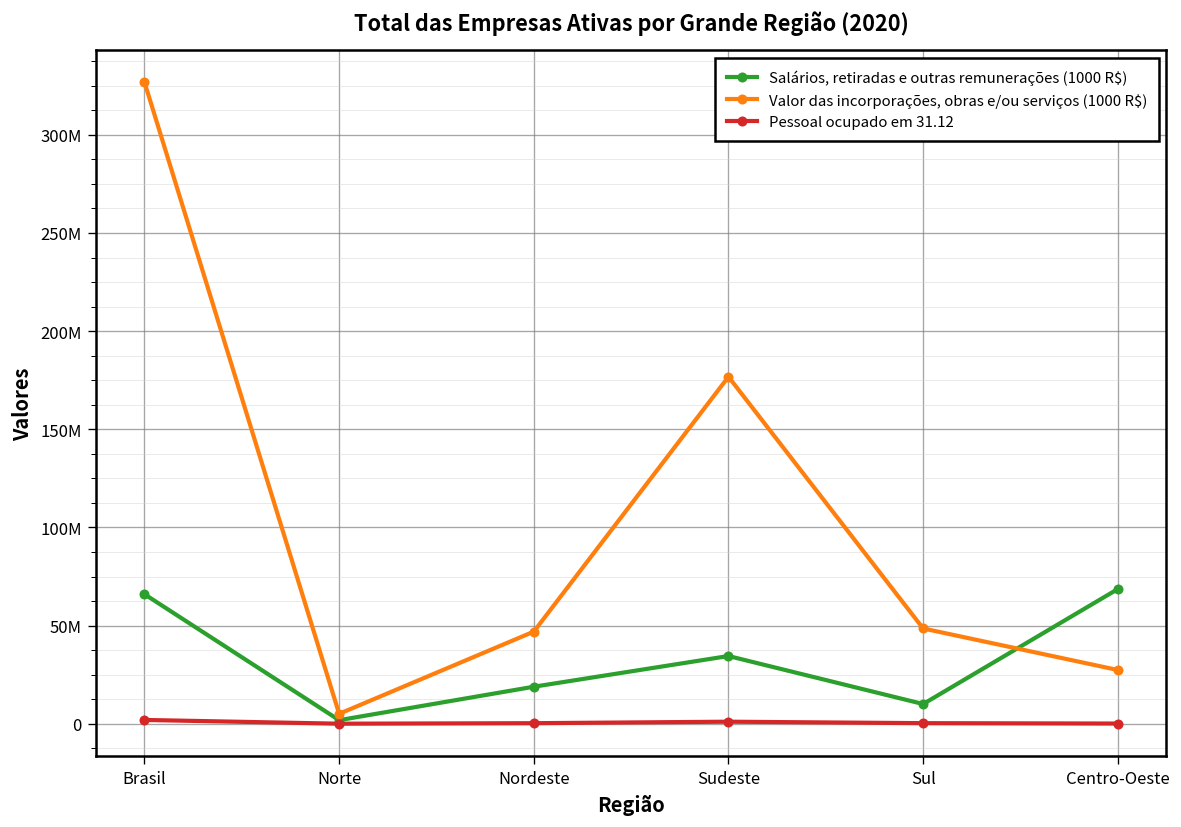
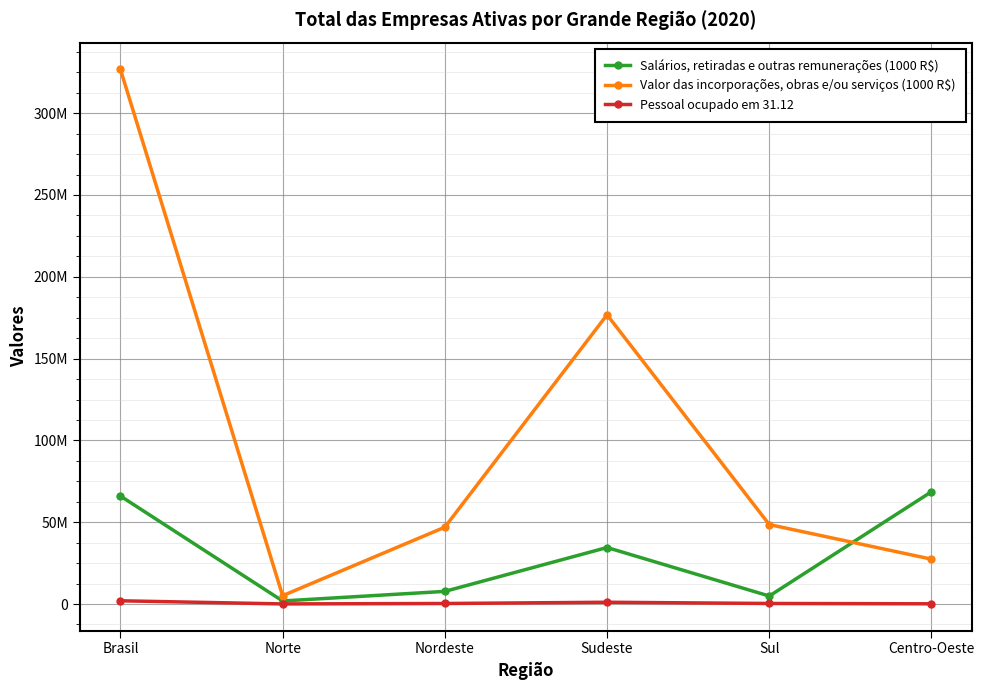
Salários, retiradas e outras remunerações (1000 R$), Nordeste: 19000000 -> 8000000
Salários, retiradas e outras remunerações (1000 R$), Sul: 10000000 -> 5000000
